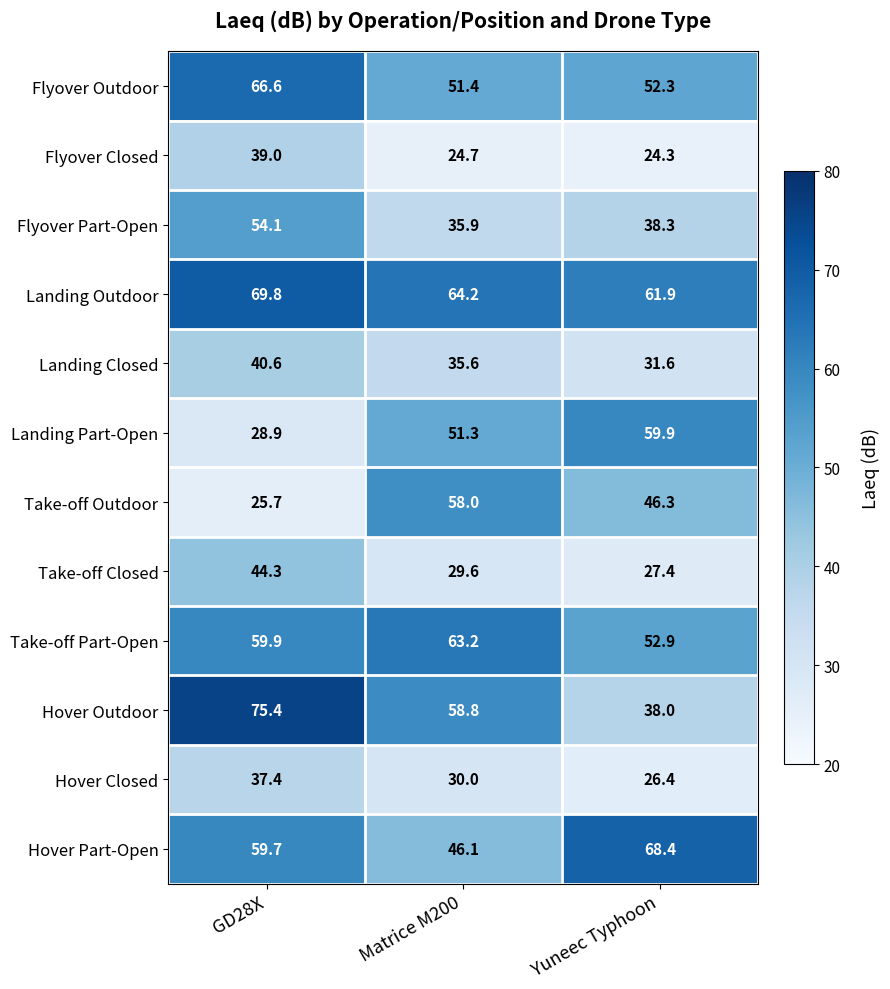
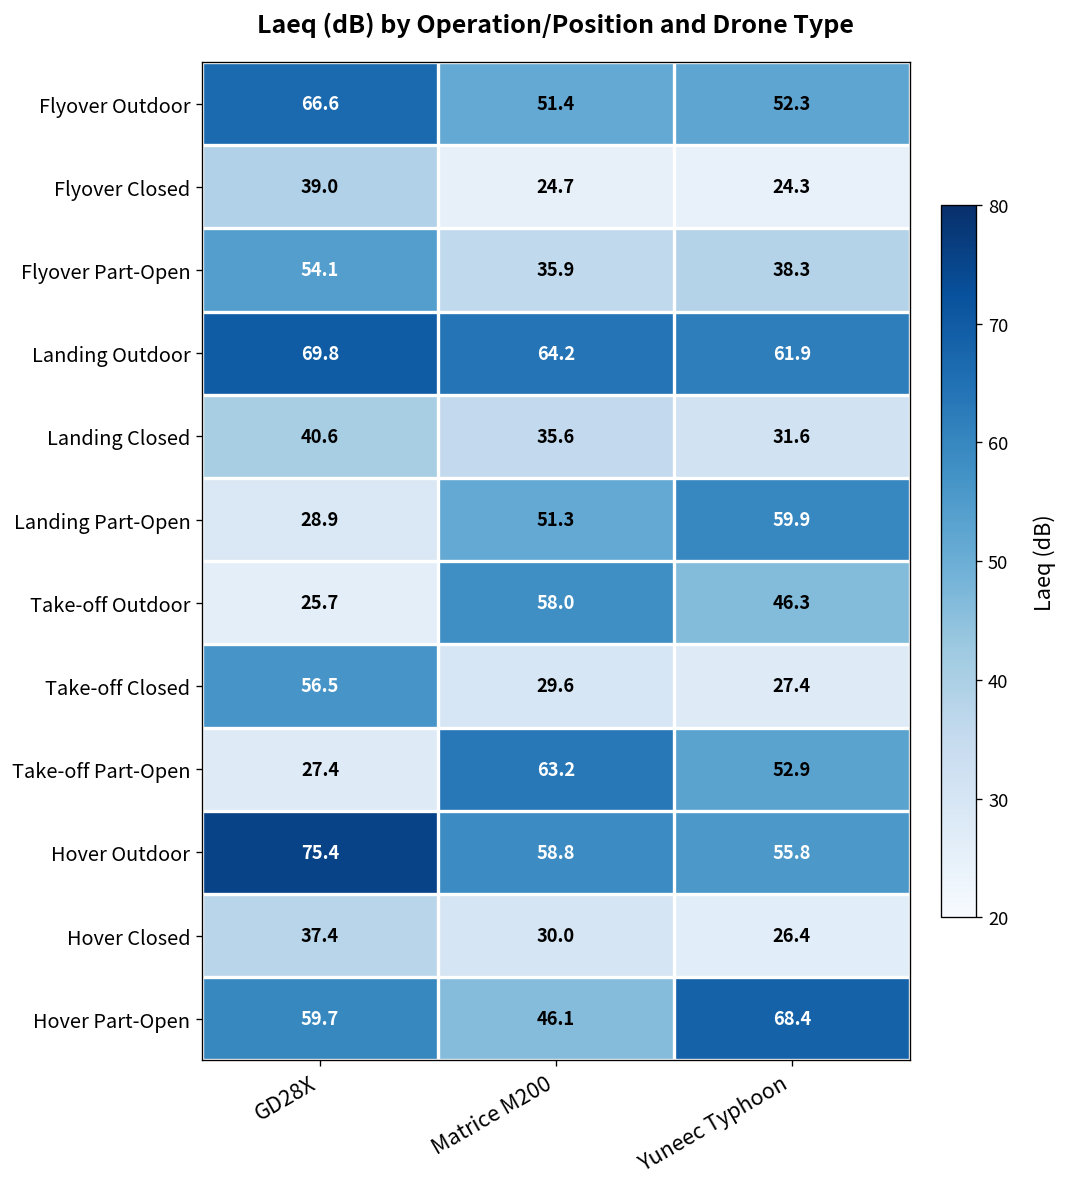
Take-off Closed, GD28X: 44.3 -> 56.5
Take-off Part-Open, GD28X: 59.9 -> 27.4
Hover Outdoor, Yuneec Typhoon: 38.0 -> 55.8
